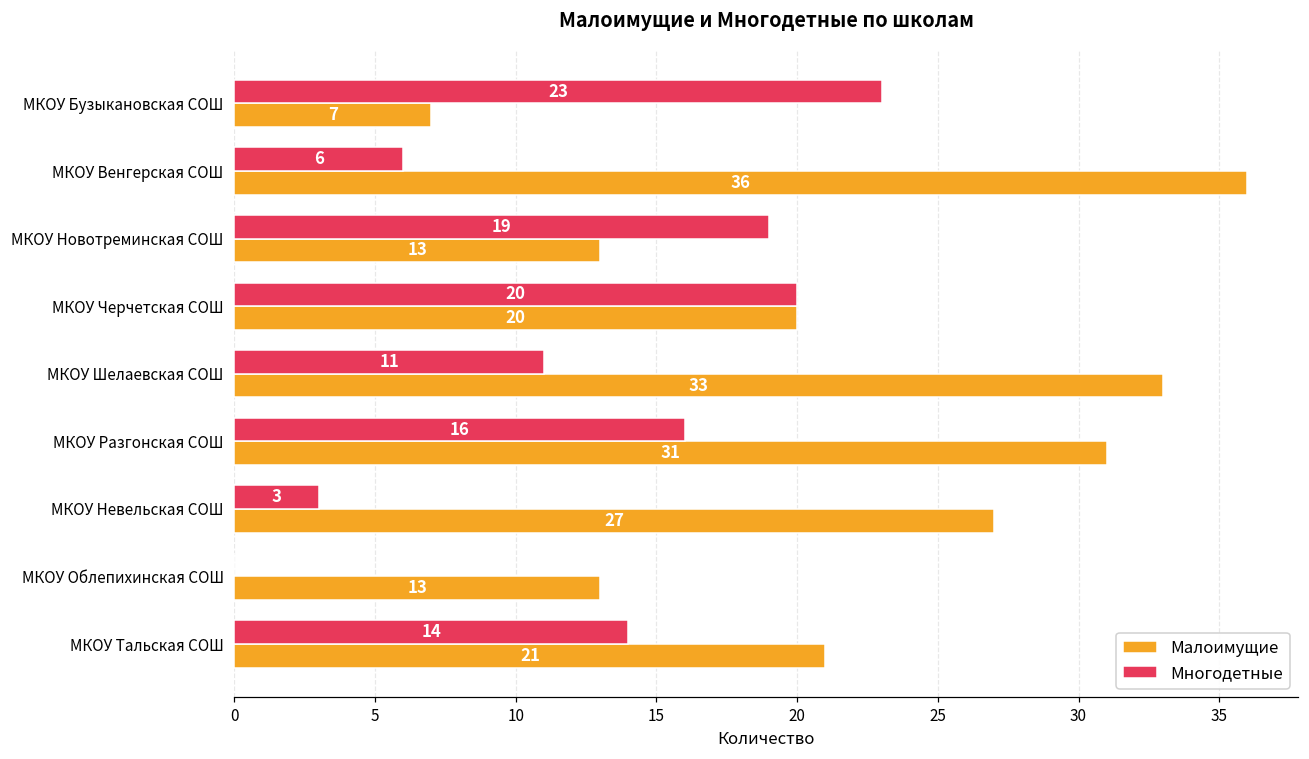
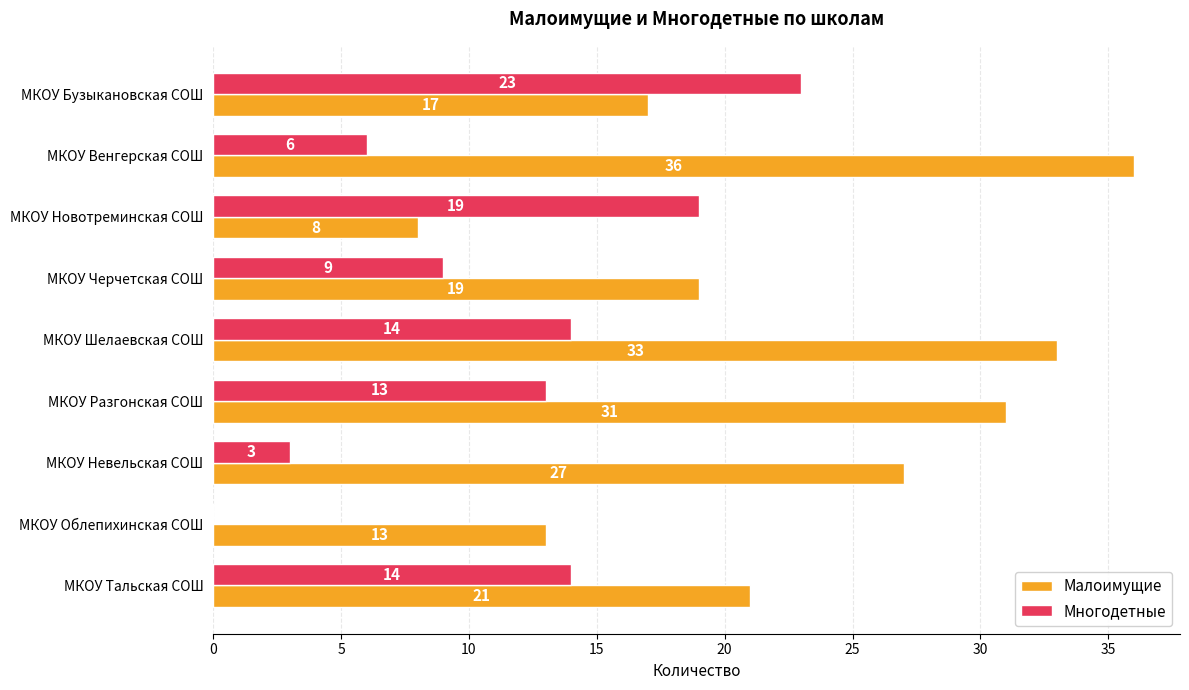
Малоимущие, МКОУ Бузыкановская СОШ: 7 -> 17
Малоимущие, МКОУ Новотреминская СОШ: 13 -> 8
Многодетные, МКОУ Черчетская СОШ: 20 -> 9
Малоимущие, МКОУ Черчетская СОШ: 20 -> 19
Многодетные, МКОУ Шелаевская СОШ: 11 -> 14
Многодетные, МКОУ Разгонская СОШ: 16 -> 13
